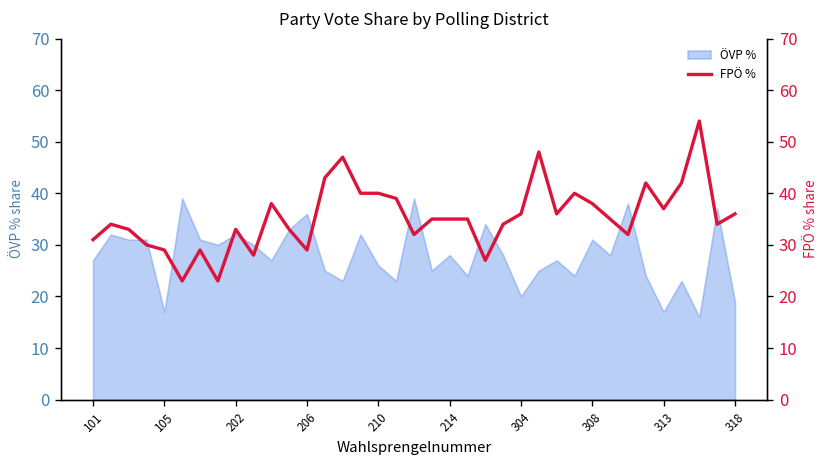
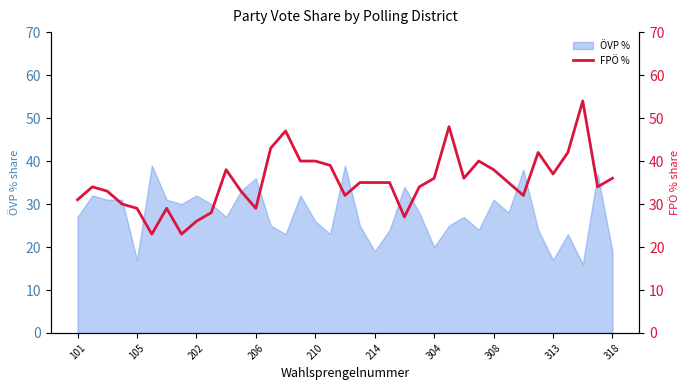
ÖVP %, 214: 28 -> 19
FPÖ %, 202: 33 -> 26
